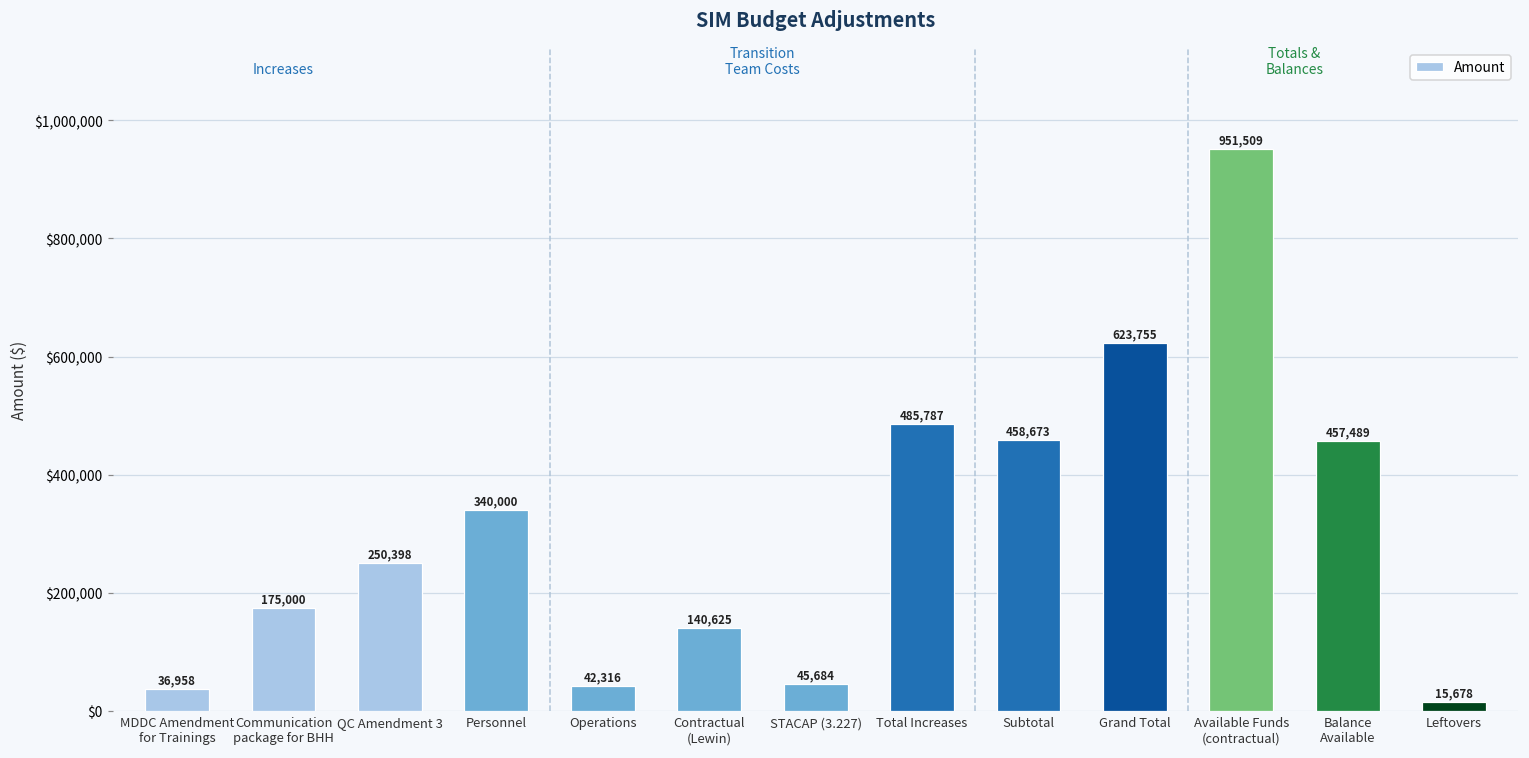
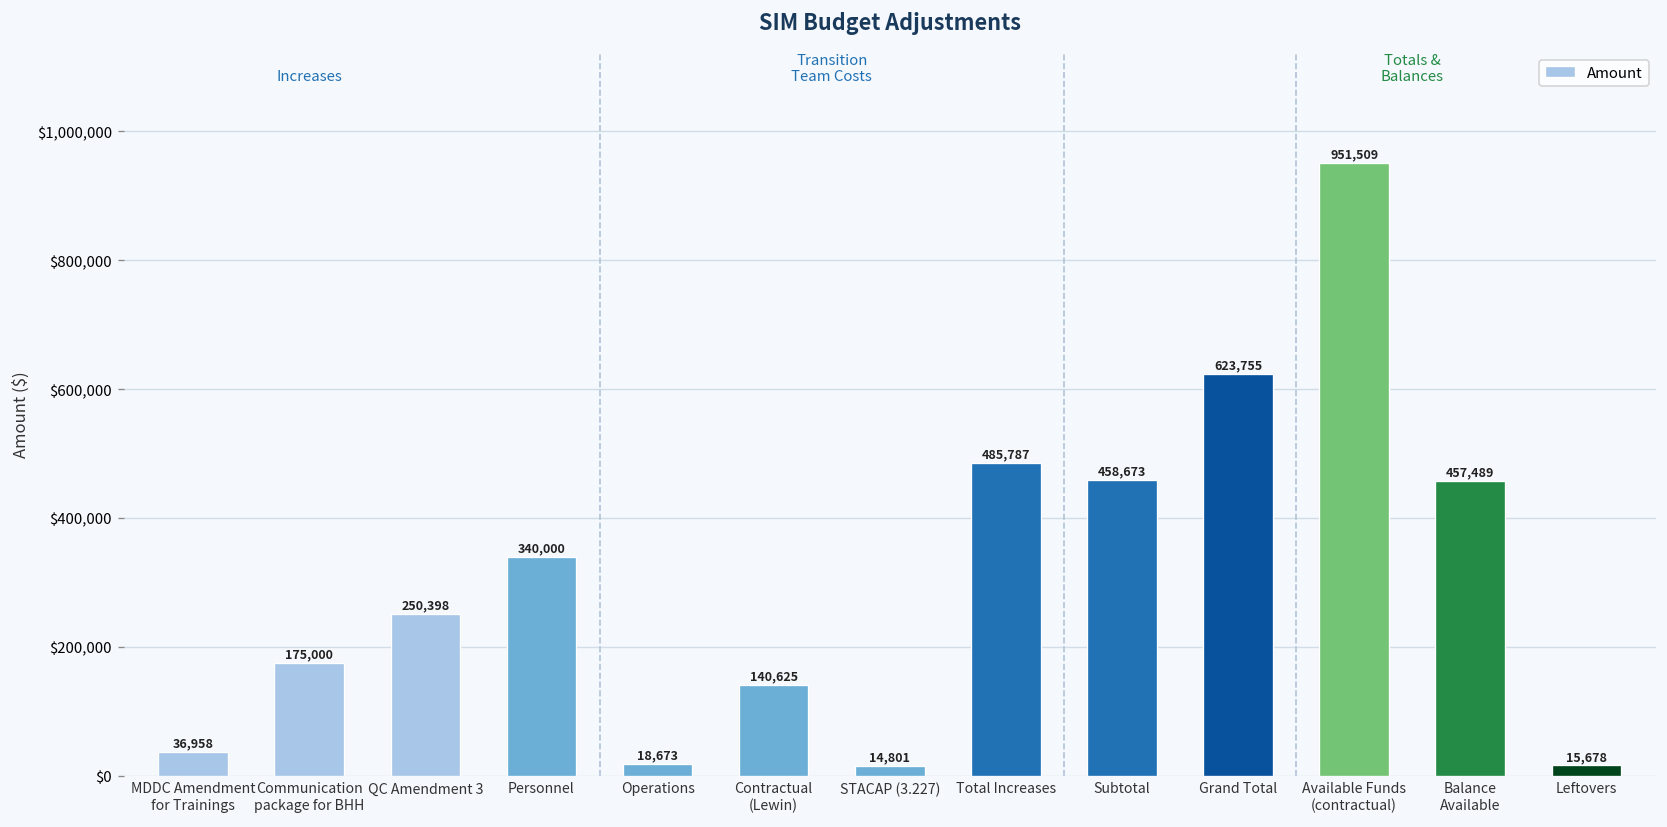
Operations: 42,316 -> 18,673
STACAP (3.227): 45,684 -> 14,801
